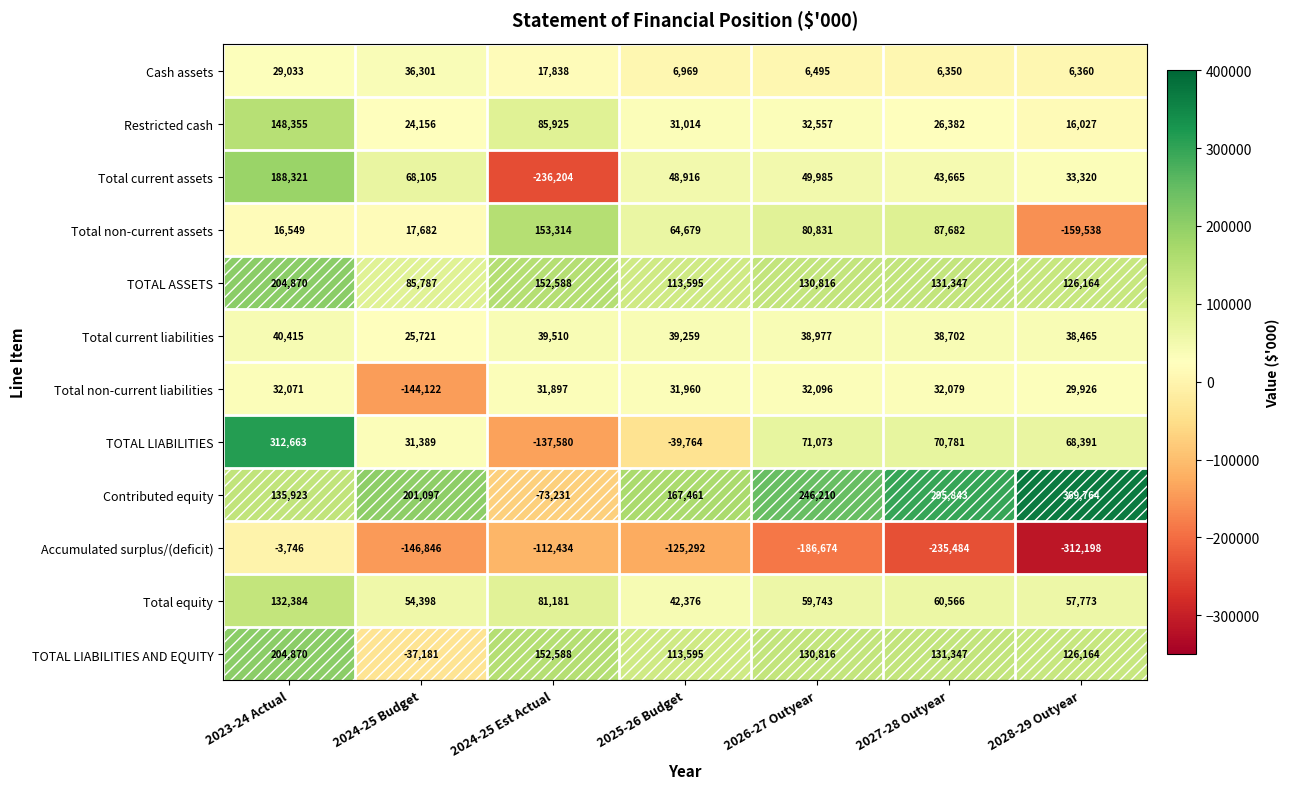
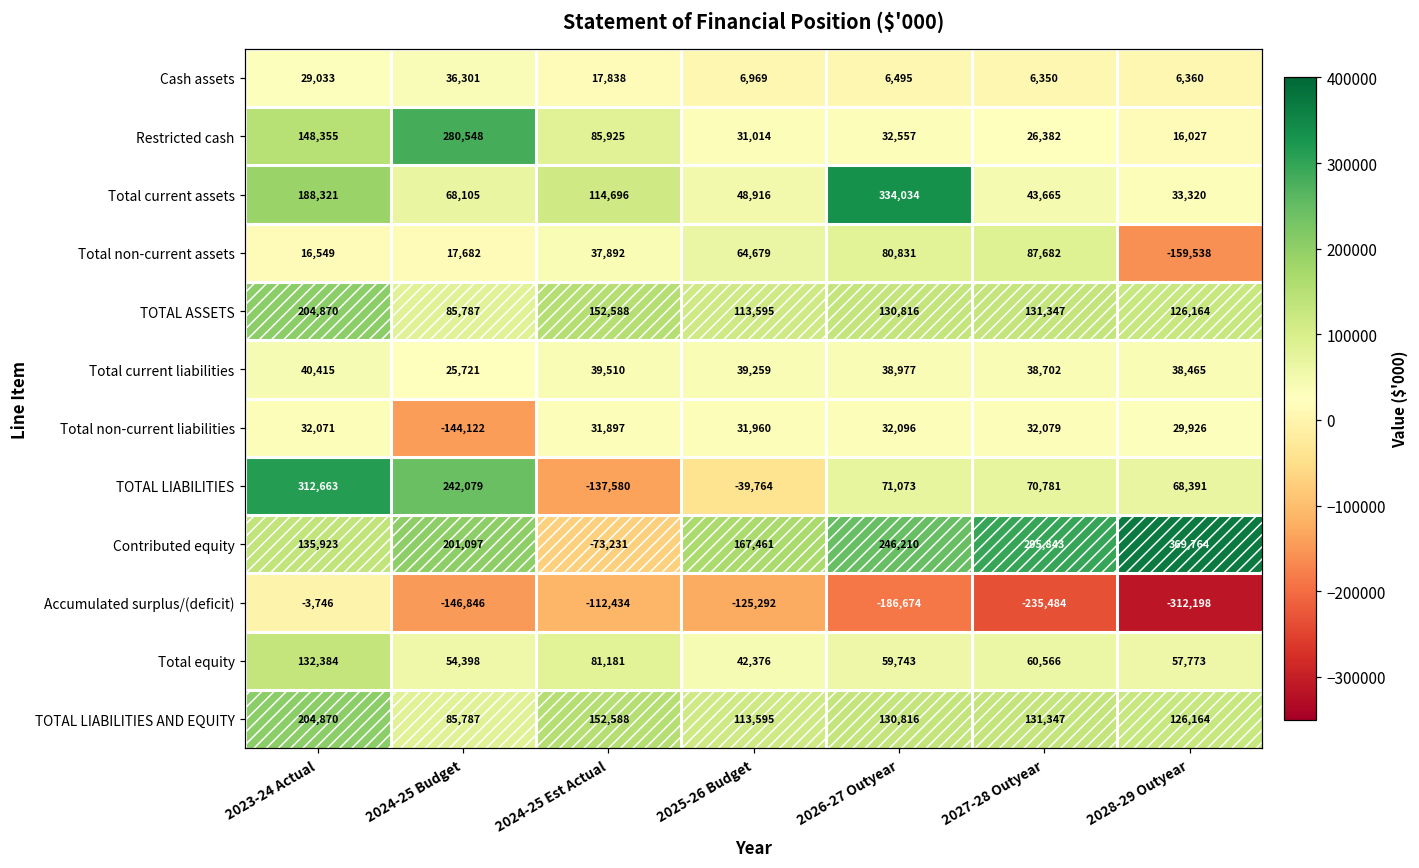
Restricted cash, 2024-25 Budget: 24,156 -> 280,548
Total current assets, 2024-25 Est Actual: -236,204 -> 114,696
Total current assets, 2026-27 Outyear: 49,985 -> 334,034
Total non-current assets, 2024-25 Est Actual: 153,314 -> 37,892
TOTAL LIABILITIES, 2024-25 Budget: 31,389 -> 242,079
TOTAL LIABILITIES AND EQUITY, 2024-25 Budget: -37,181 -> 85,787
